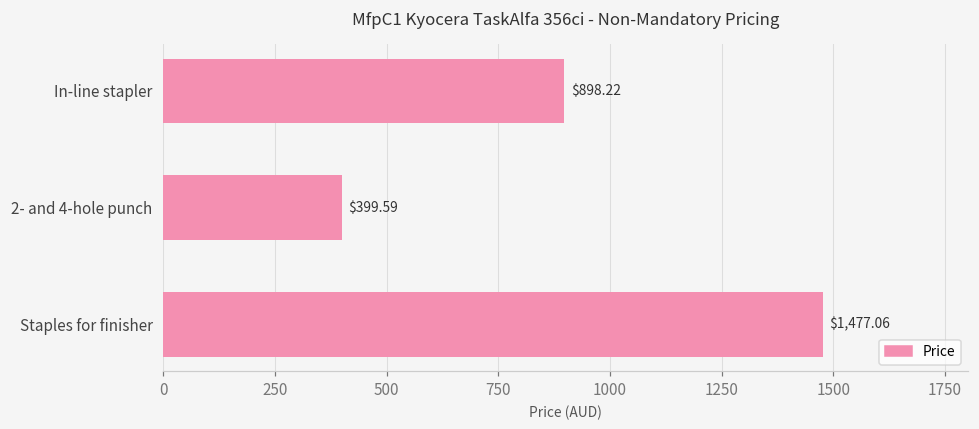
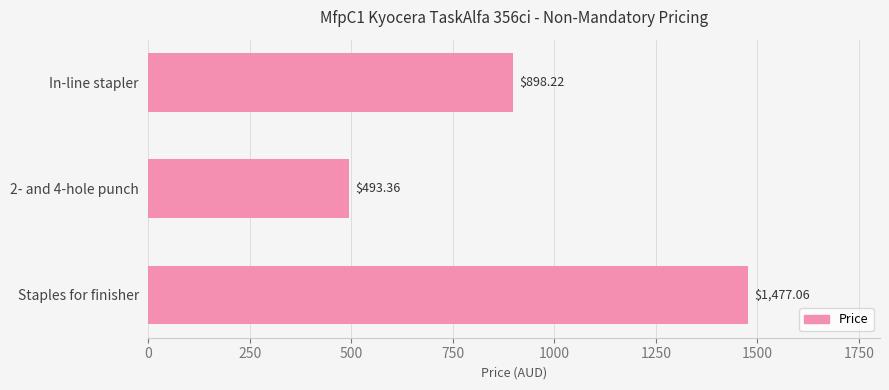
2- and 4-hole punch: $399.59 -> $493.36
